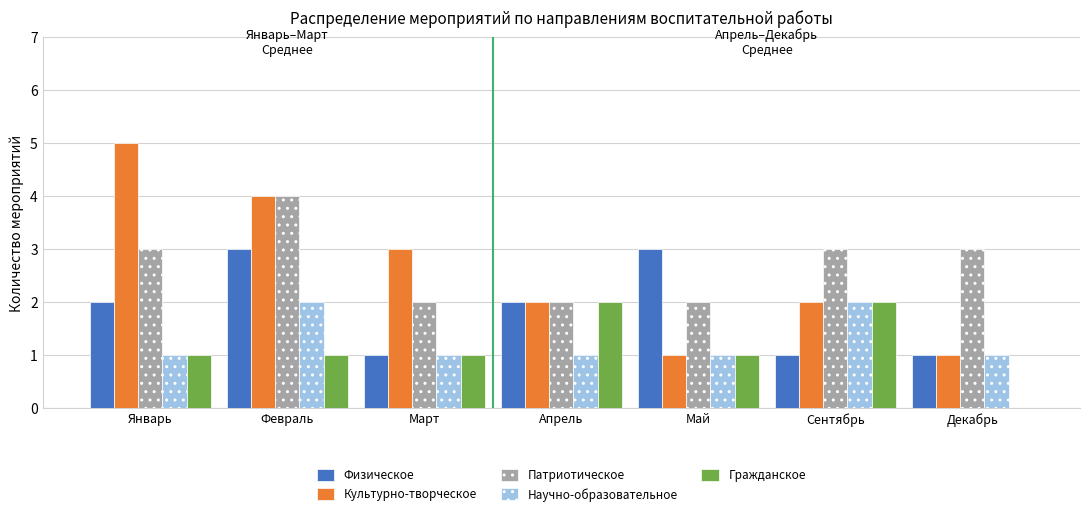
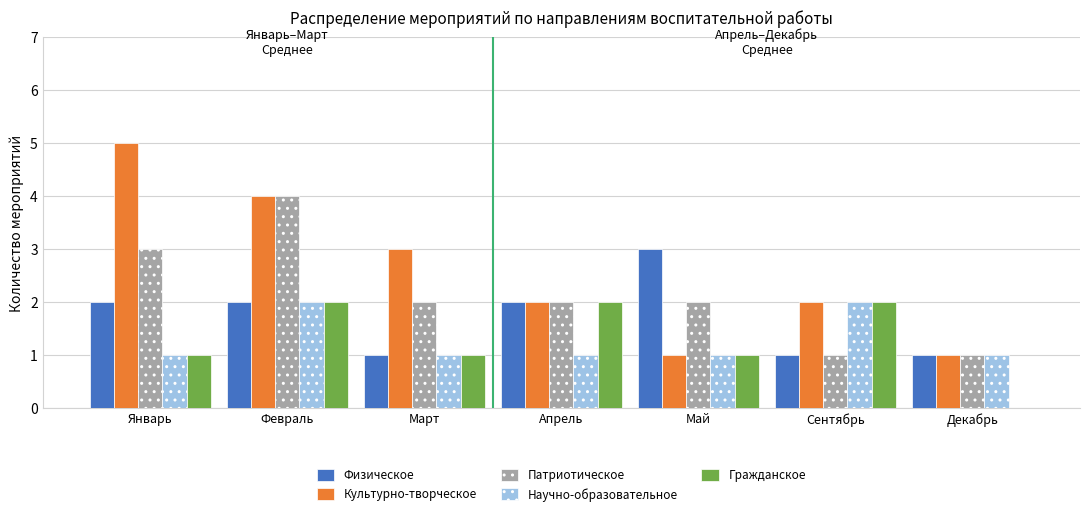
Физическое, Февраль: 3 -> 2
Гражданское, Февраль: 1 -> 2
Патриотическое, Сентябрь: 3 -> 1
Патриотическое, Декабрь: 3 -> 1
